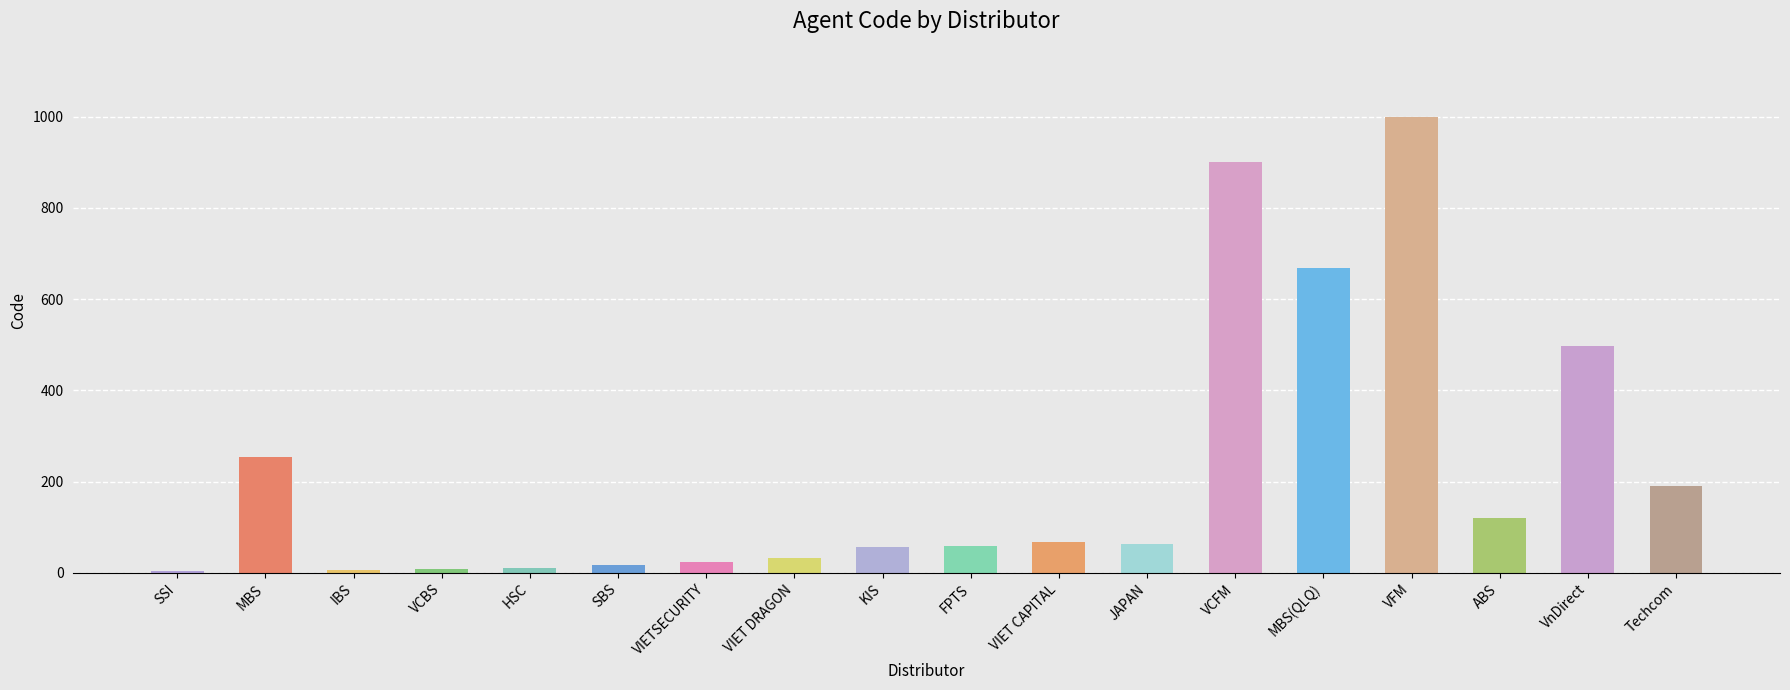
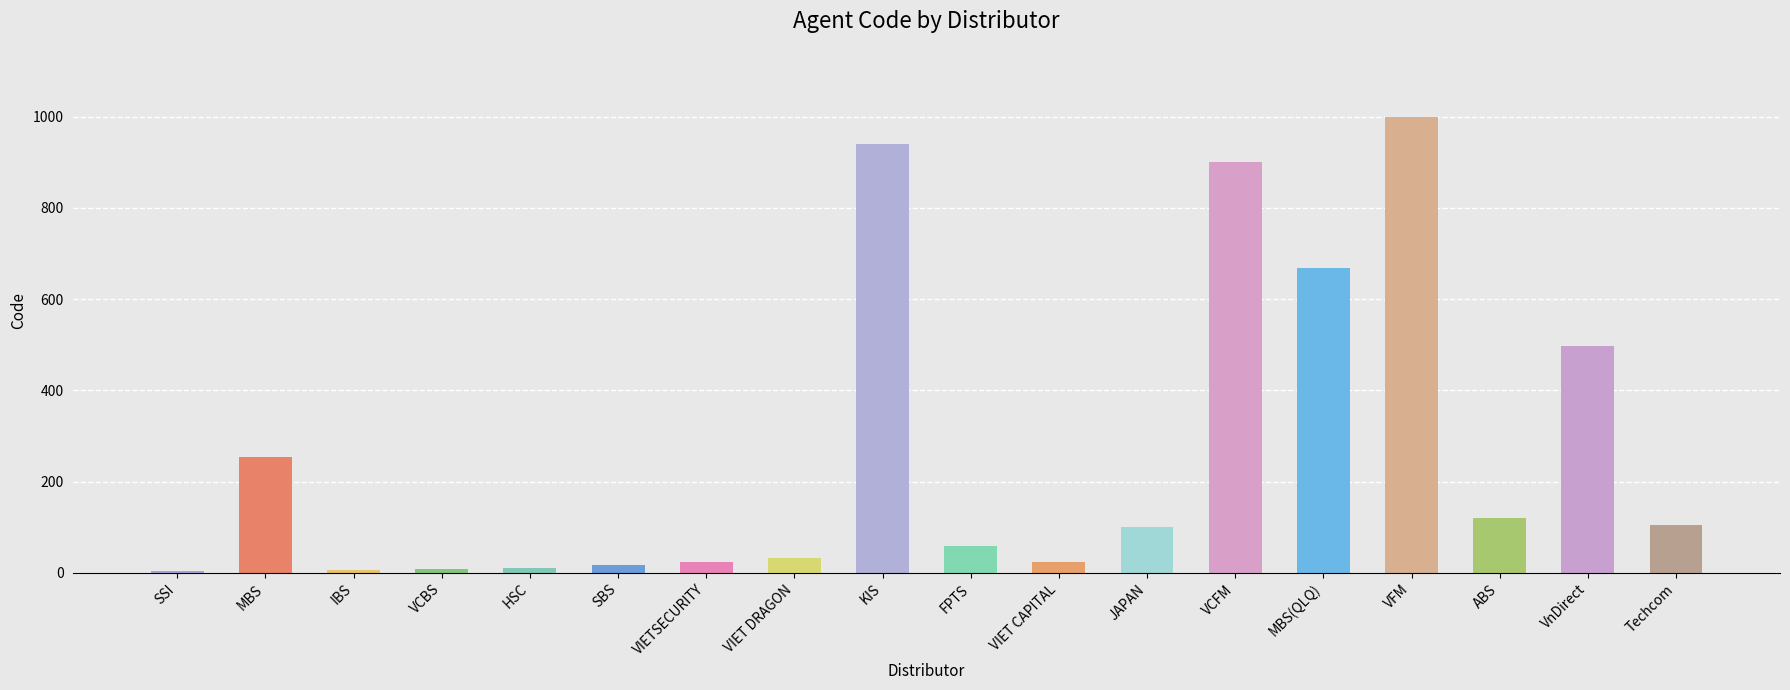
KIS: 60 -> 940
VIET CAPITAL: 70 -> 20
JAPAN: 60 -> 100
Techcom: 190 -> 110
